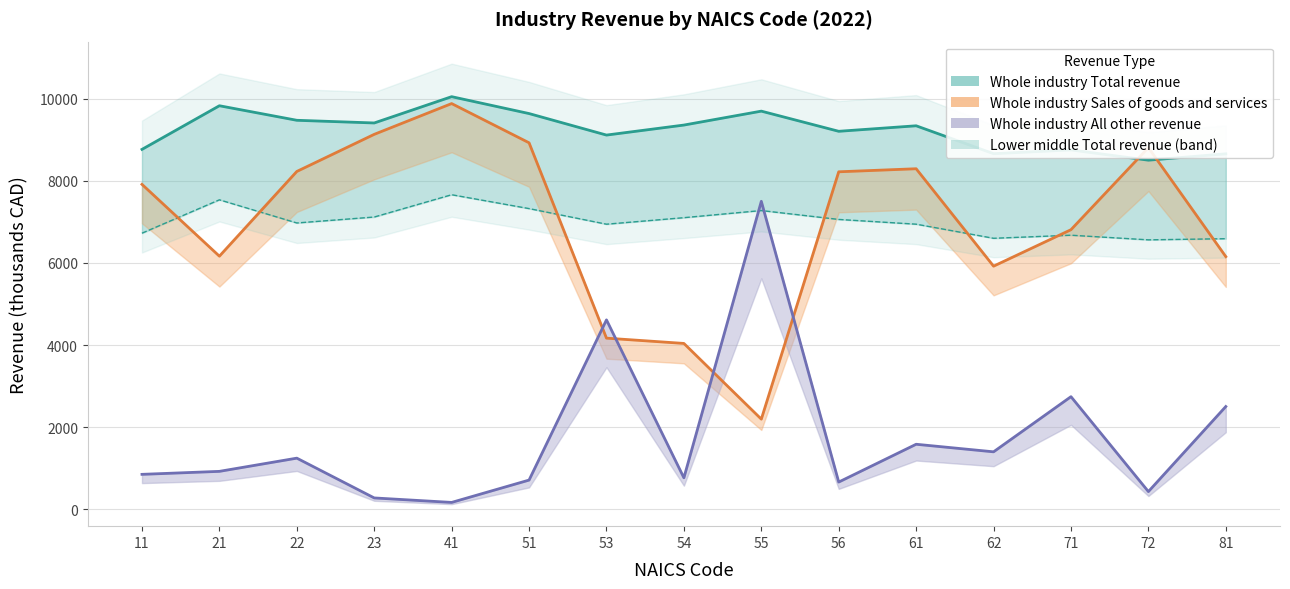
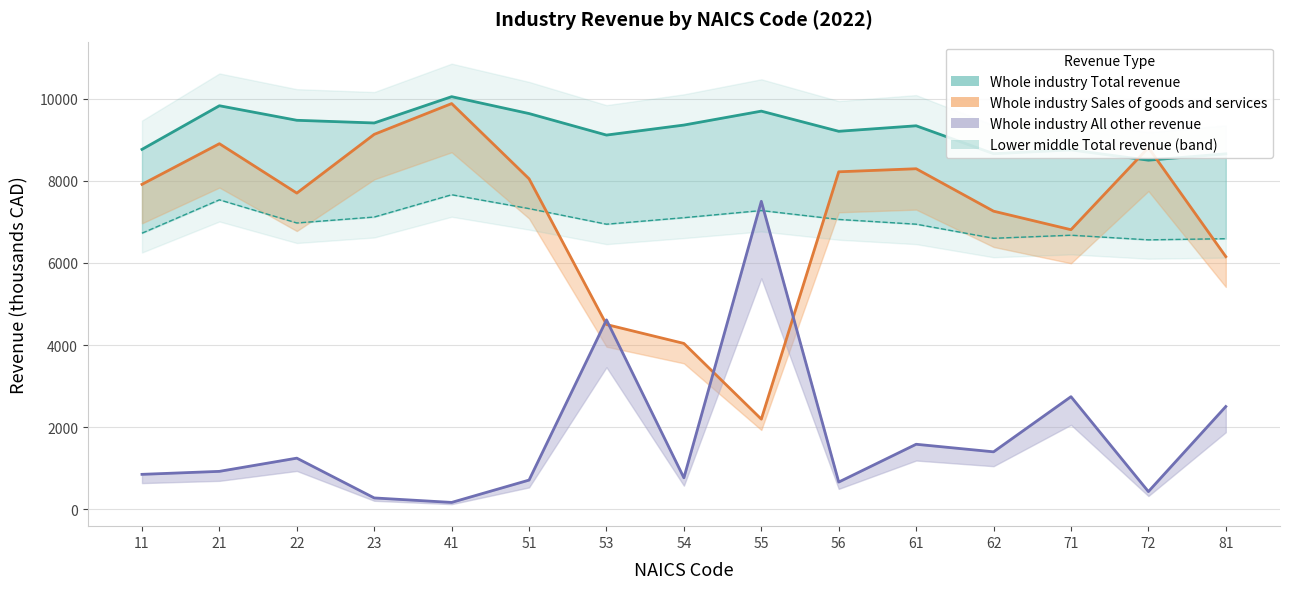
Whole industry Sales of goods and services, 21: 6200 -> 8900
Whole industry Sales of goods and services, 22: 8200 -> 7700
Whole industry Sales of goods and services, 51: 8900 -> 8000
Whole industry Sales of goods and services, 53: 4200 -> 4500
Whole industry Sales of goods and services, 62: 5900 -> 7300
